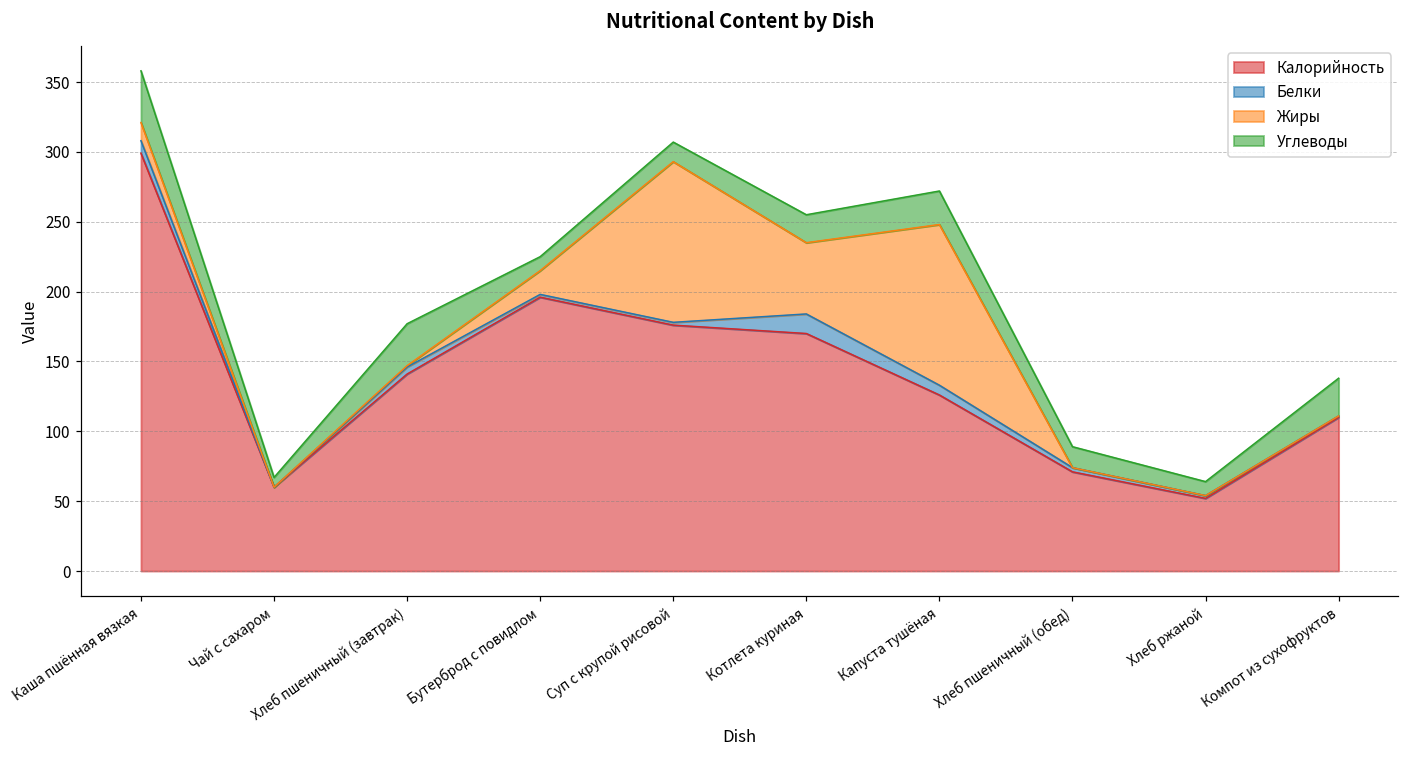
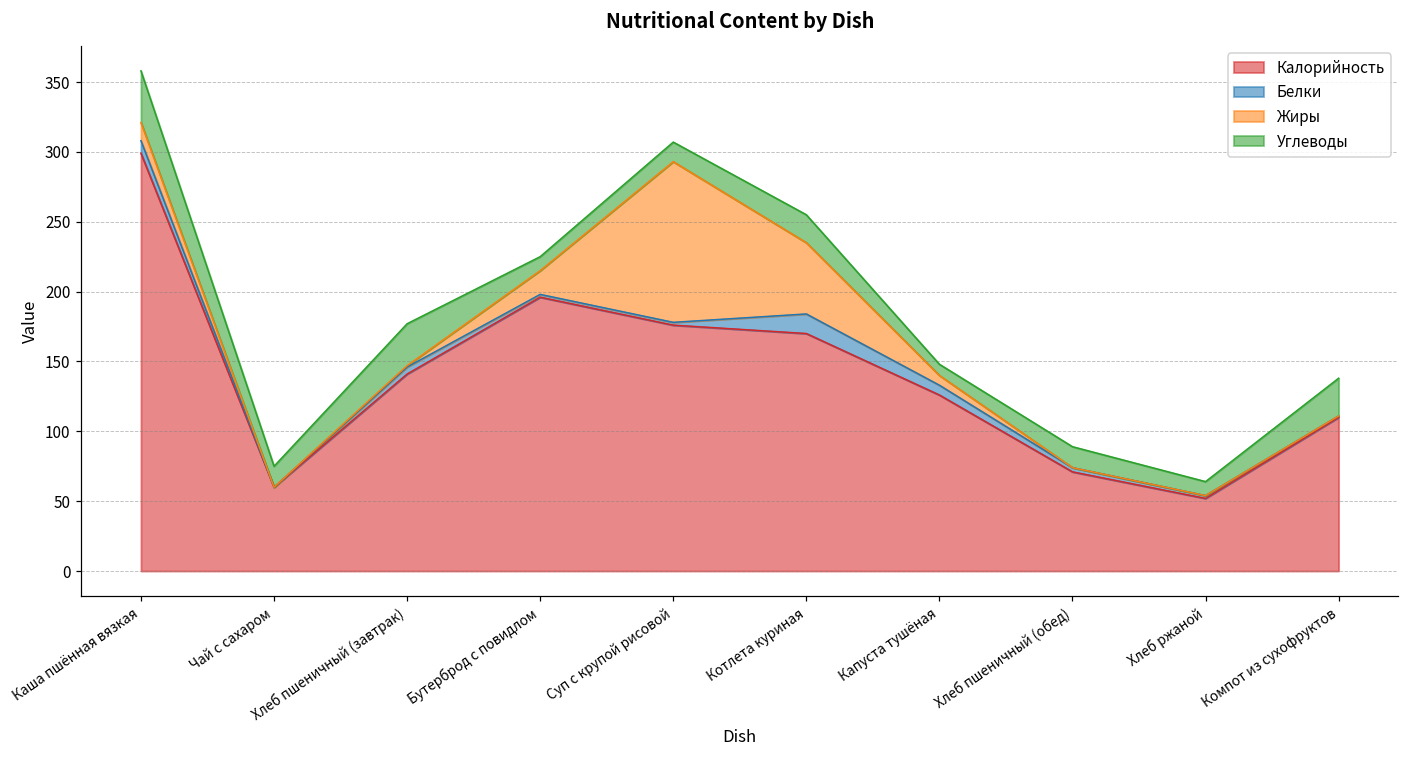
Углеводы, Чай с сахаром: 7 -> 15
Жиры, Капуста тушёная: 115 -> 7
Углеводы, Капуста тушёная: 24 -> 8
